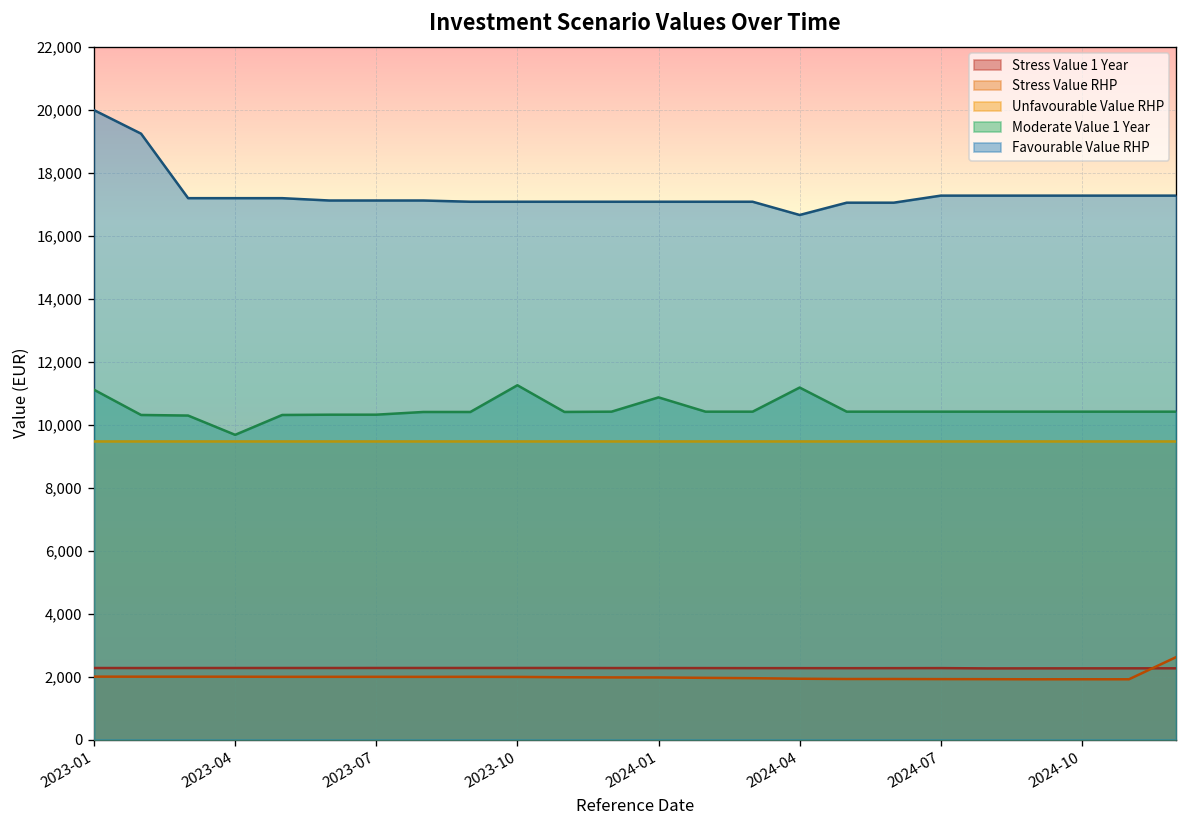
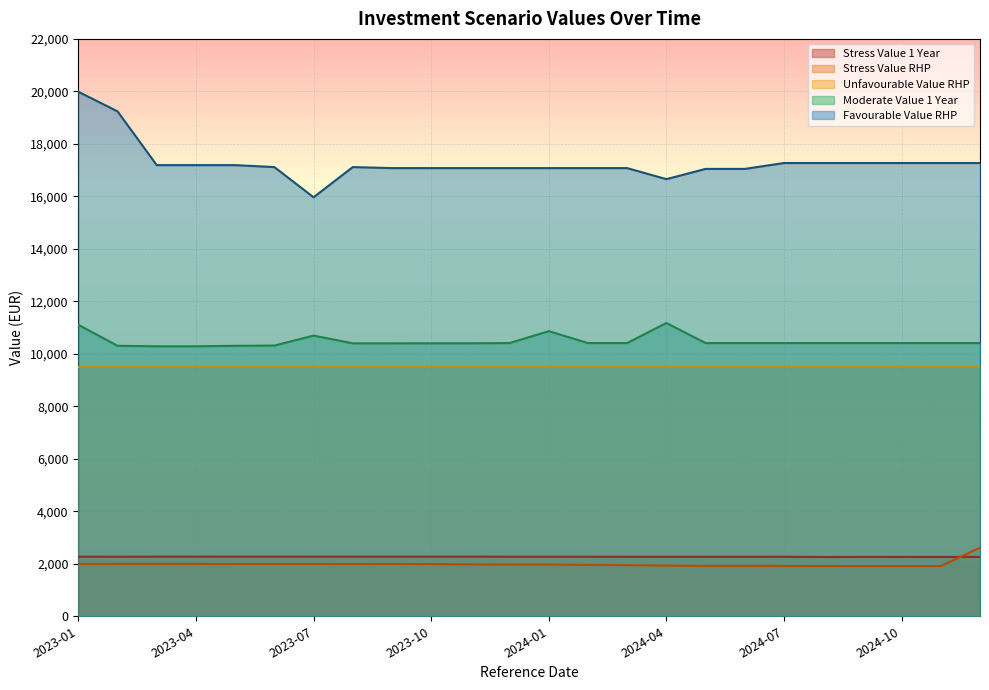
Moderate Value 1 Year, 2023-04: 9,700 -> 10,300
Moderate Value 1 Year, 2023-07: 10,300 -> 10,700
Favourable Value RHP, 2023-07: 17,100 -> 16,000
Moderate Value 1 Year, 2023-10: 11,200 -> 10,400
